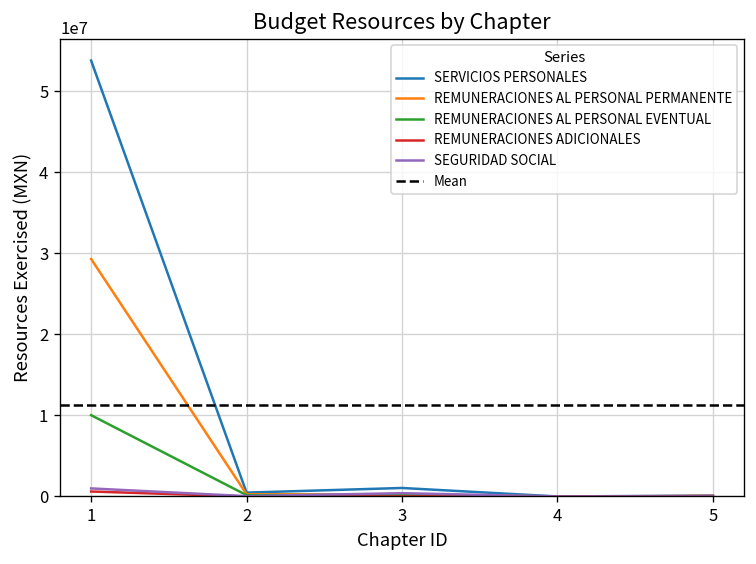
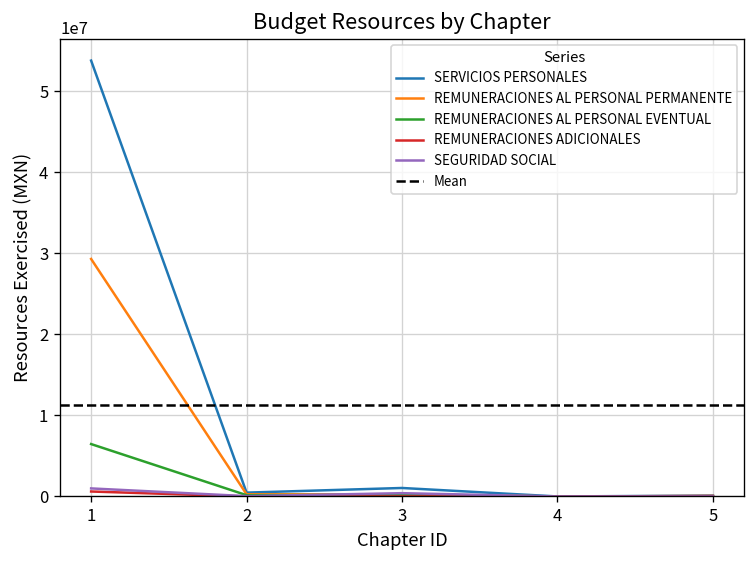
REMUNERACIONES AL PERSONAL EVENTUAL, 1: 10000000 -> 6000000
